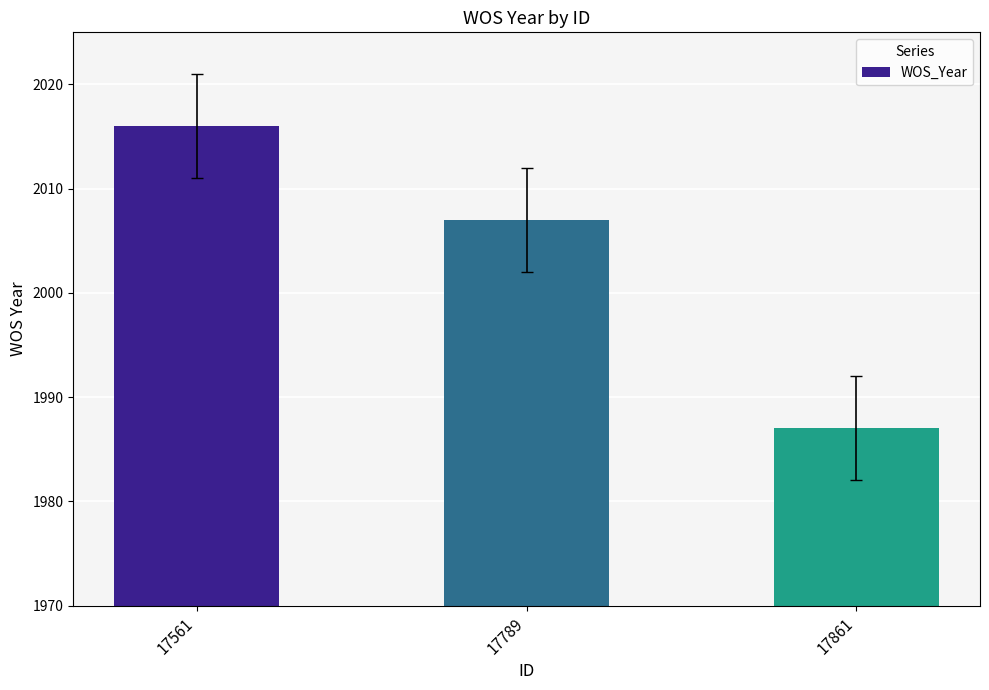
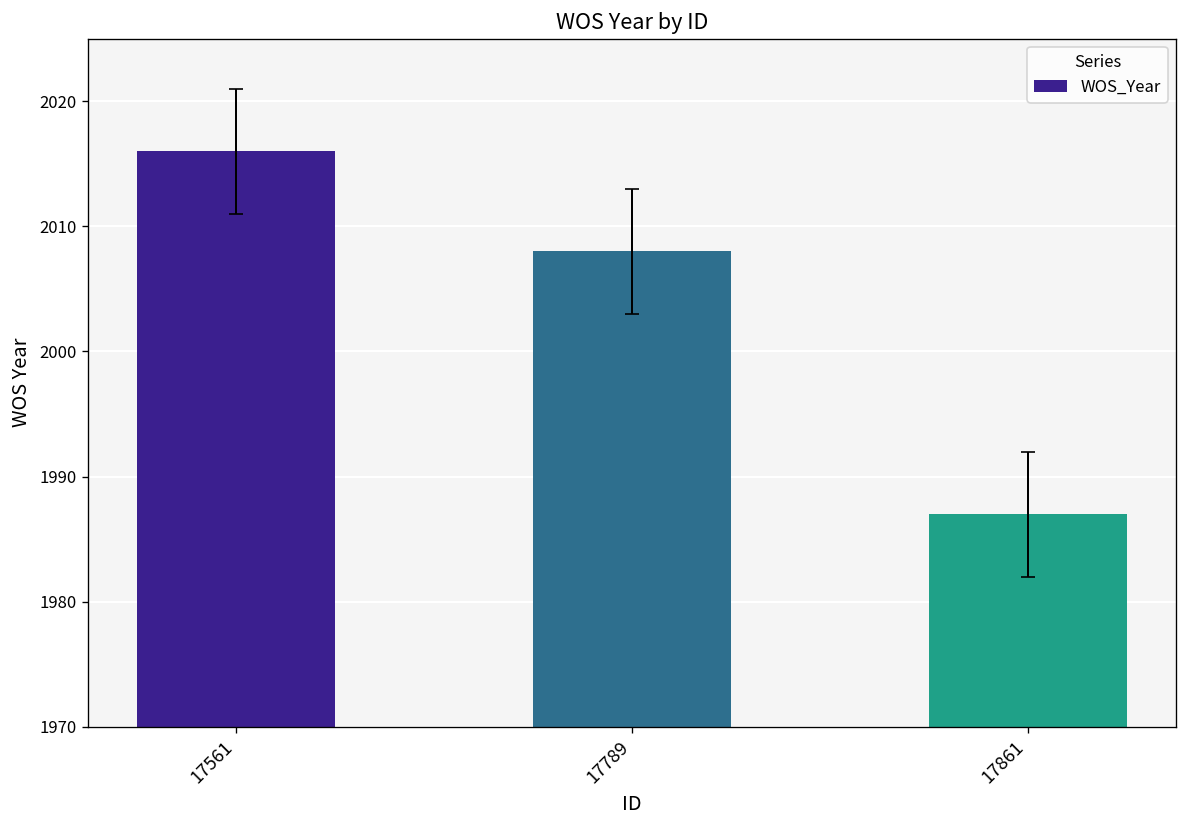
WOS_Year, 17789: 2007 -> 2008
